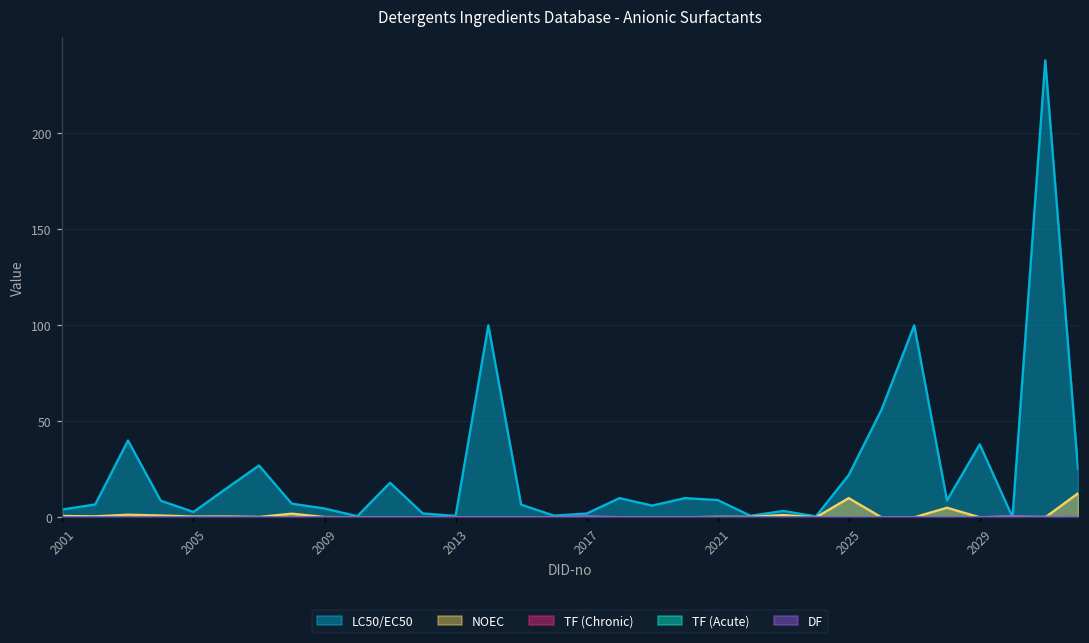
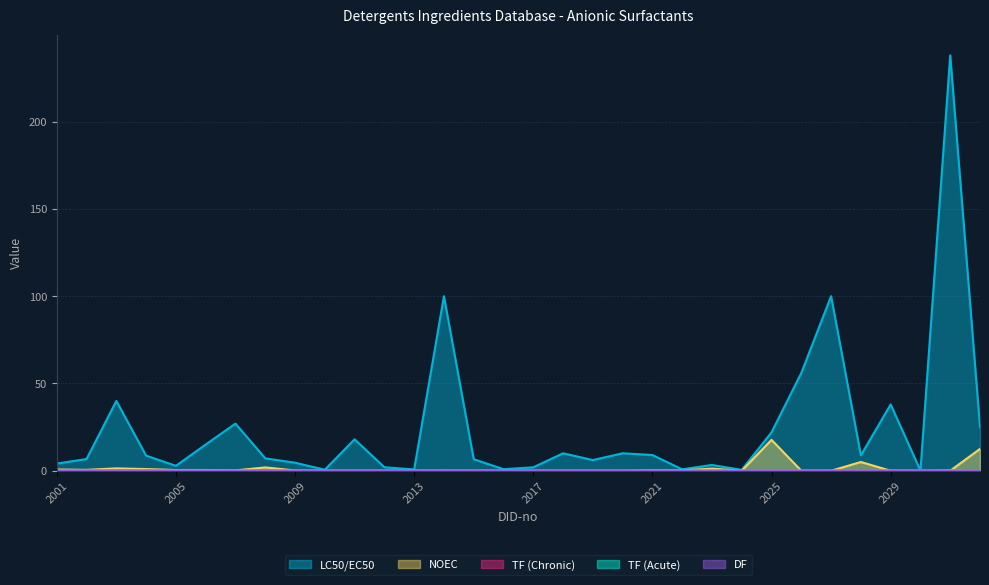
NOEC, 2025: 10 -> 18
